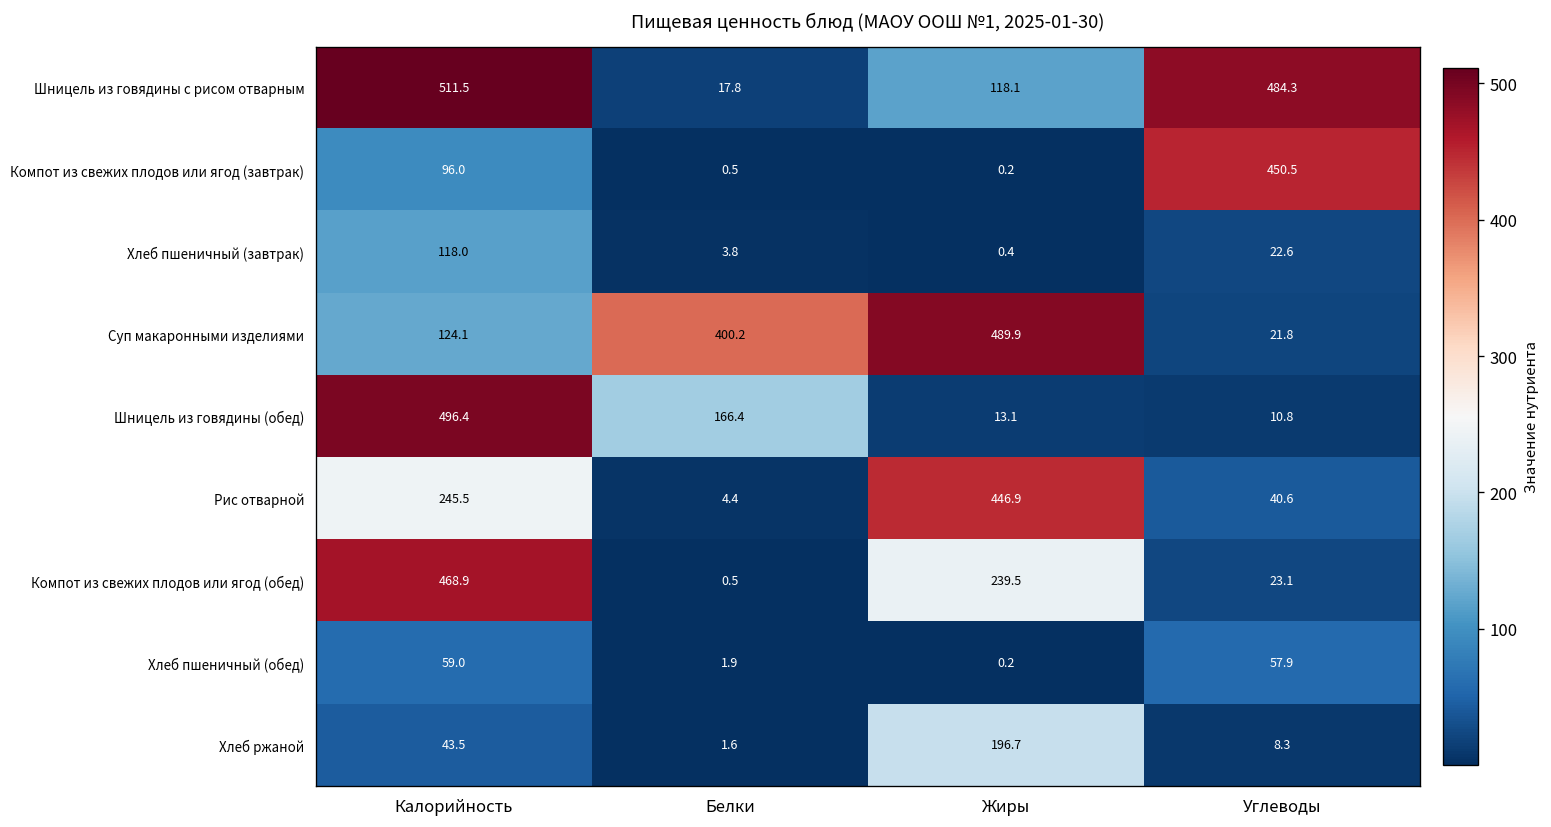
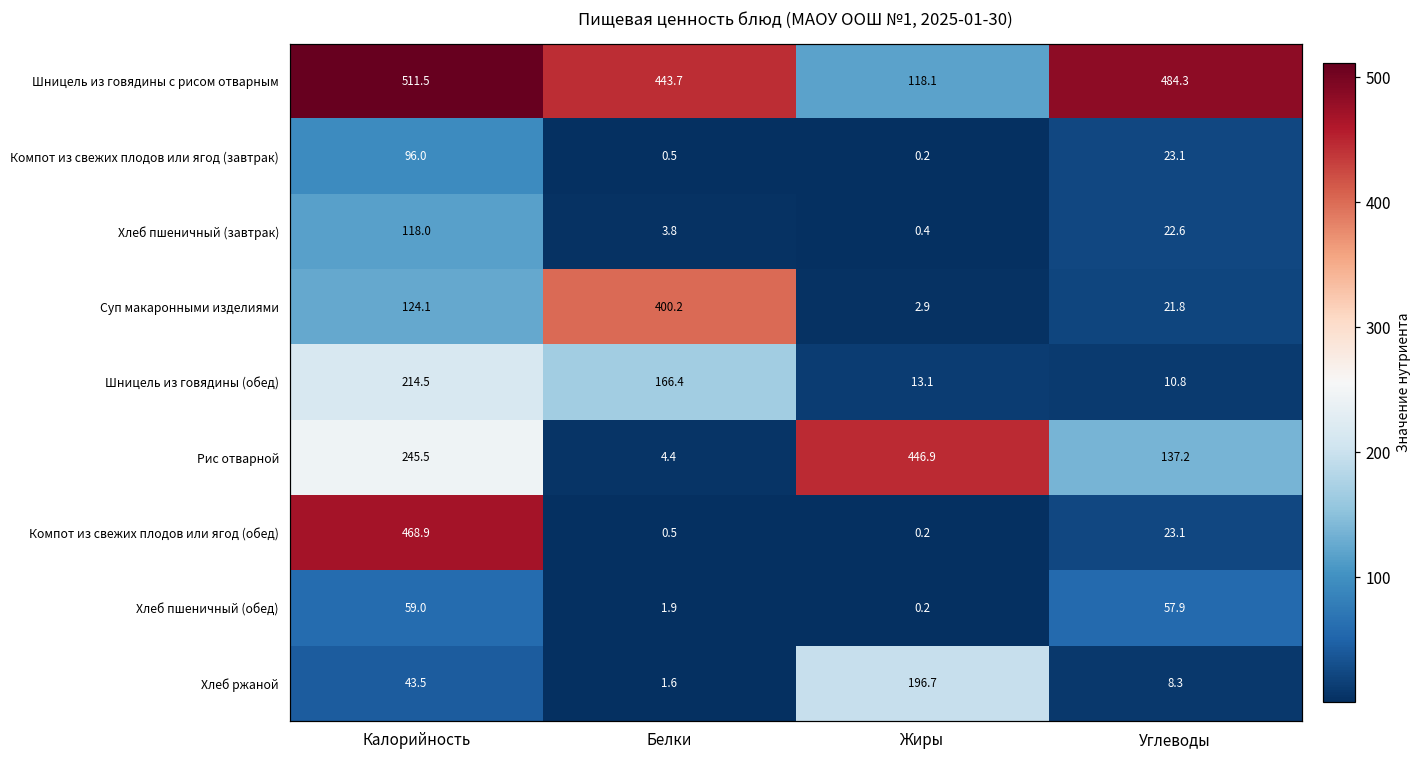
Шницель из говядины с рисом отварным, Белки: 17.8 -> 443.7
Компот из свежих плодов или ягод (завтрак), Углеводы: 450.5 -> 23.1
Суп макаронными изделиями, Жиры: 489.9 -> 2.9
Шницель из говядины (обед), Калорийность: 496.4 -> 214.5
Рис отварной, Углеводы: 40.6 -> 137.2
Компот из свежих плодов или ягод (обед), Жиры: 239.5 -> 0.2
